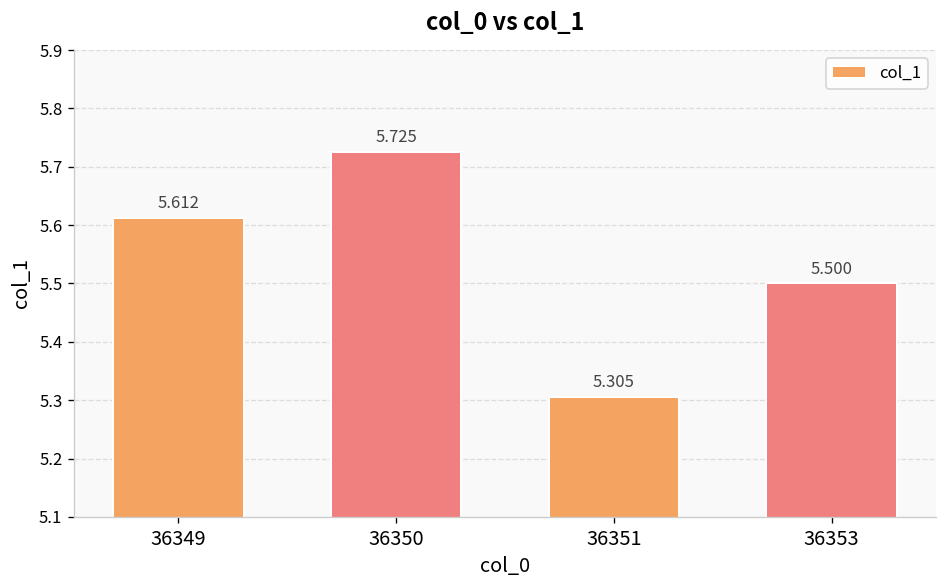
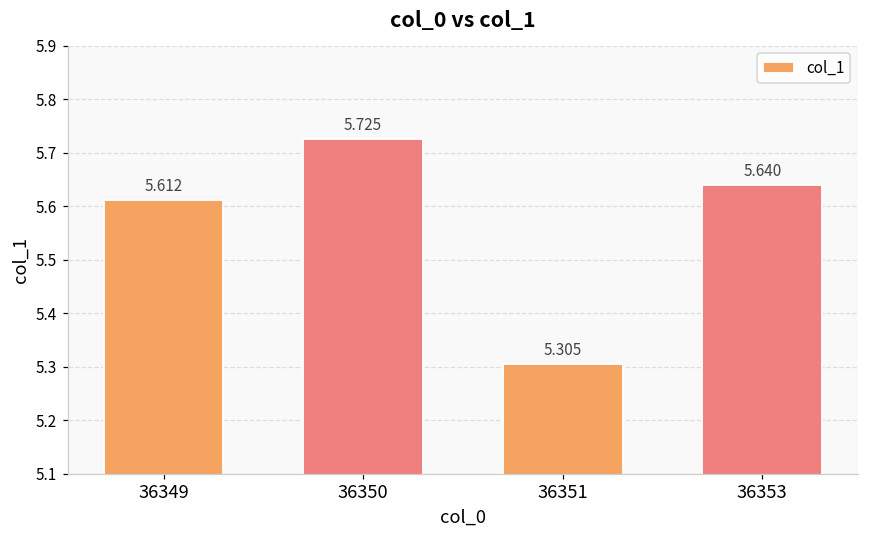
36353: 5.500 -> 5.640
